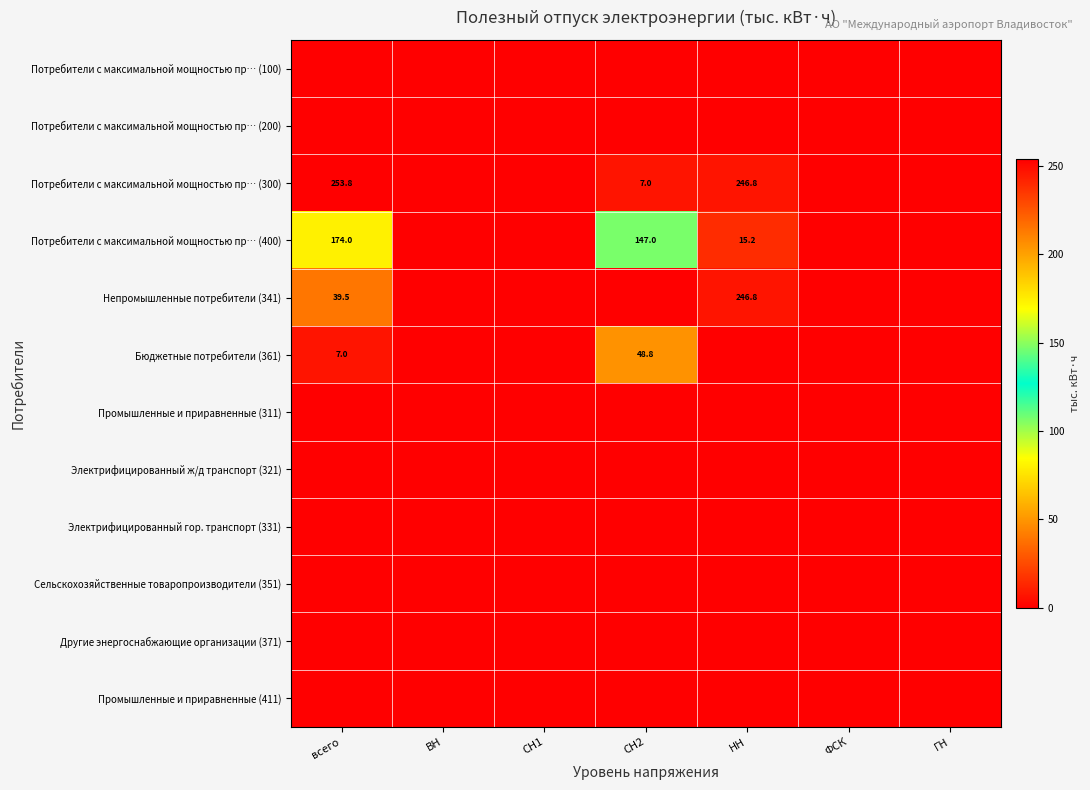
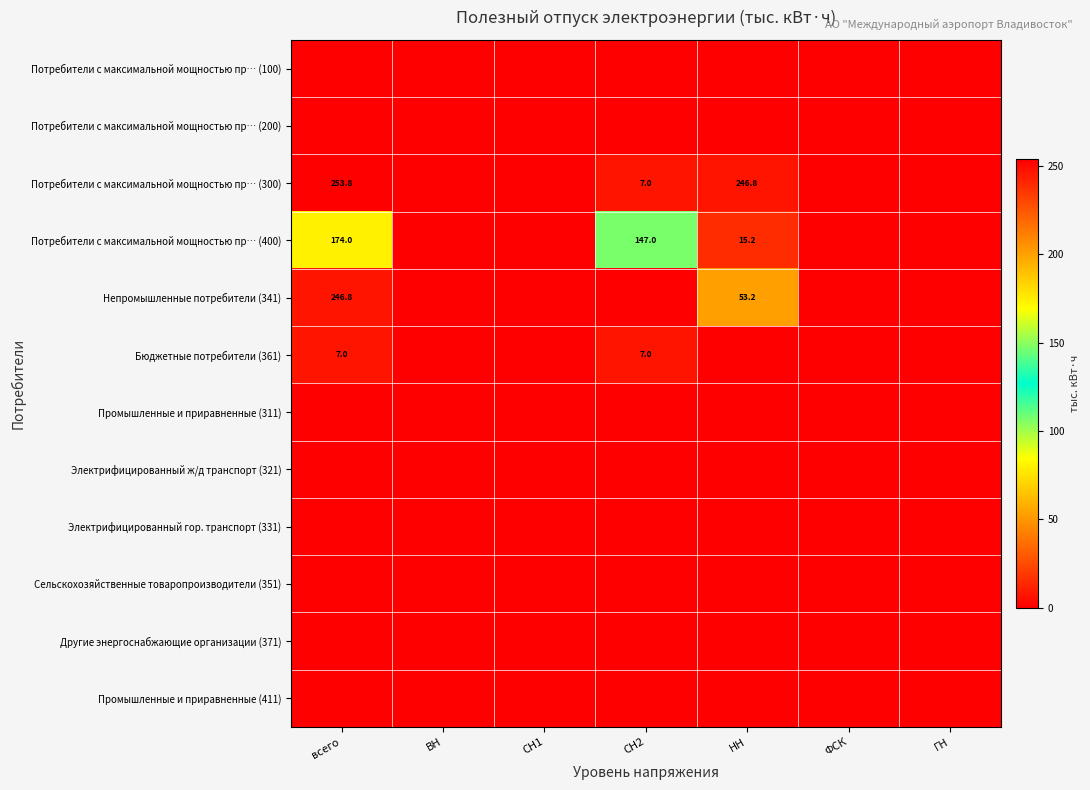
Непромышленные потребители (341), всего: 39.5 -> 246.8
Непромышленные потребители (341), НН: 246.8 -> 53.2
Бюджетные потребители (361), СН2: 48.8 -> 7.0
